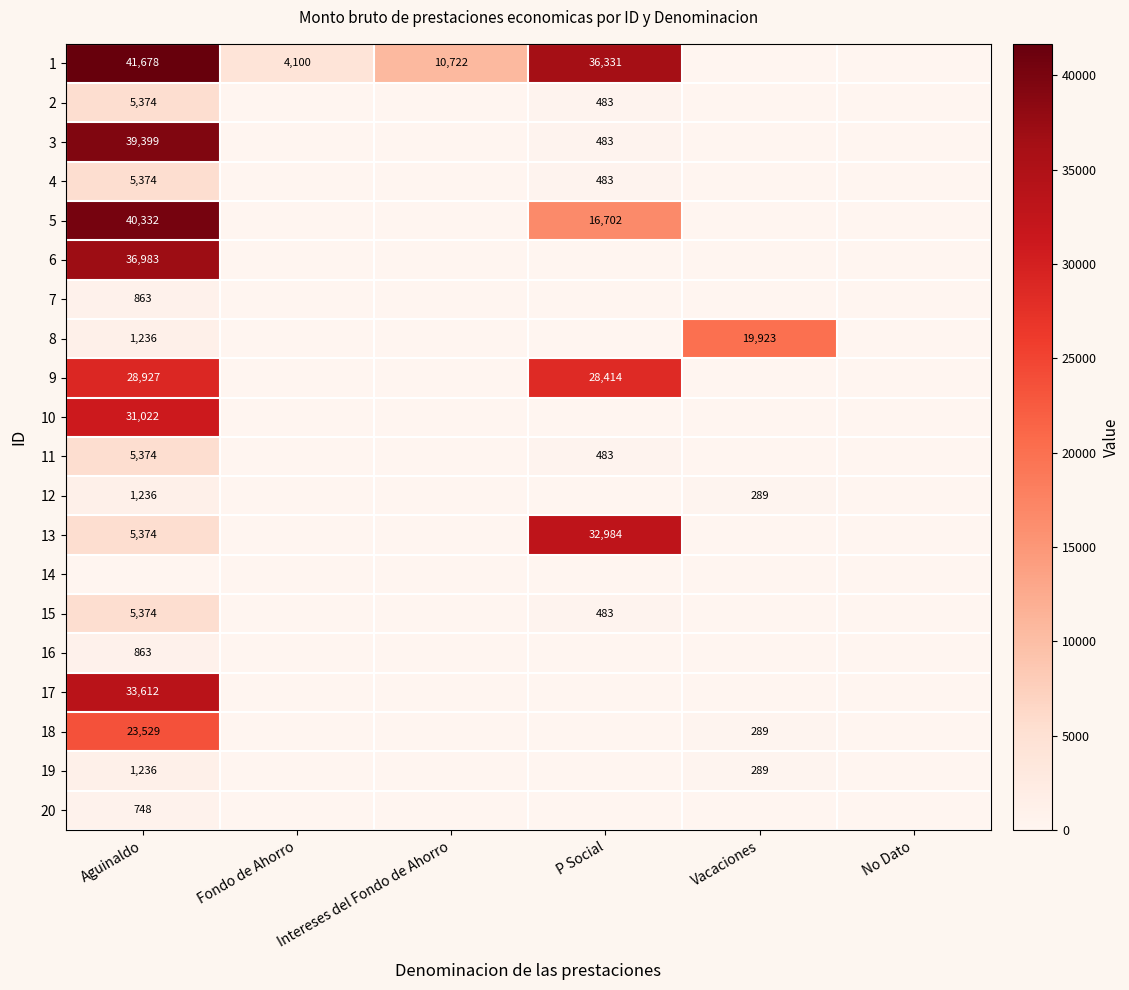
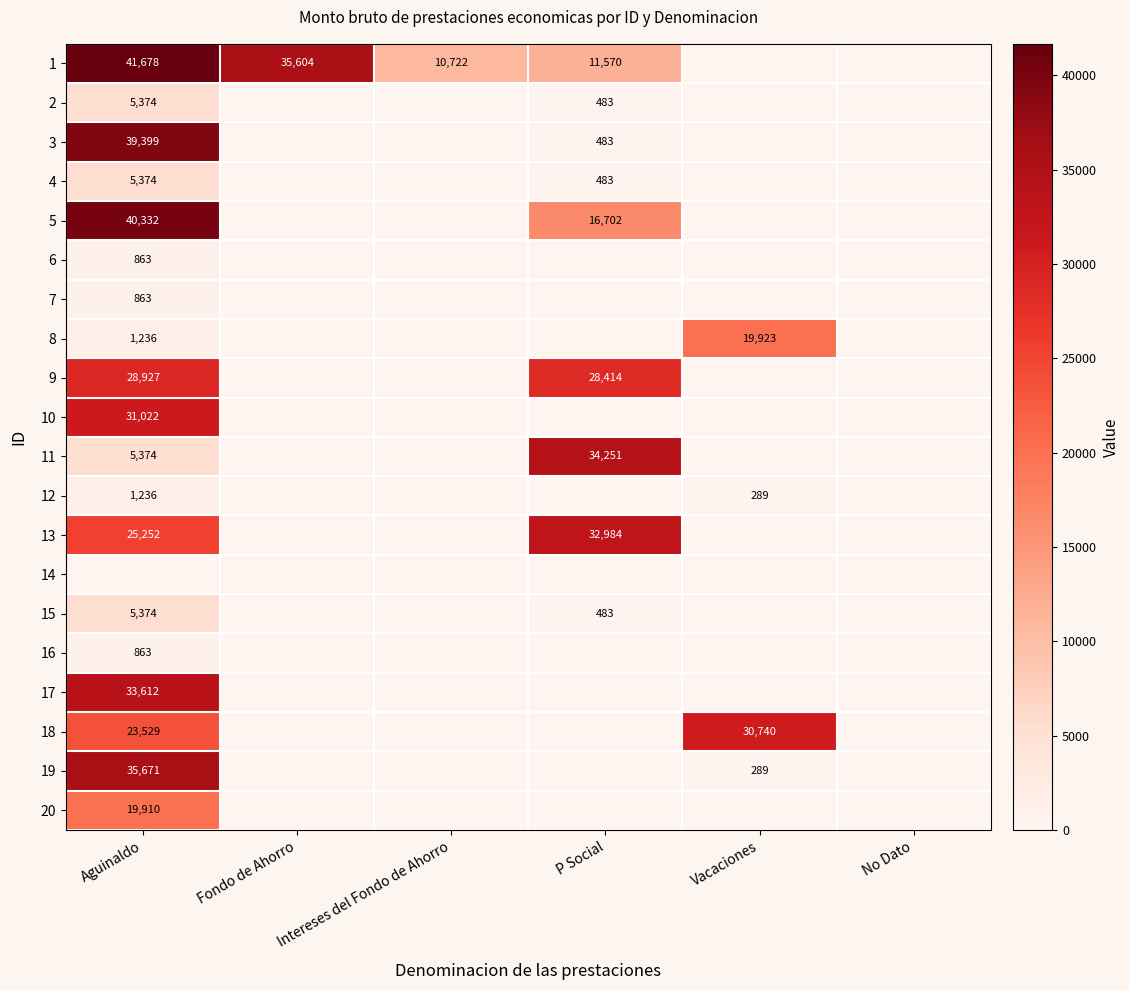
1, Fondo de Ahorro: 4,100 -> 35,604
1, P Social: 36,331 -> 11,570
6, Aguinaldo: 36,983 -> 863
11, P Social: 483 -> 34,251
13, Aguinaldo: 5,374 -> 25,252
18, Vacaciones: 289 -> 30,740
19, Aguinaldo: 1,236 -> 35,671
20, Aguinaldo: 748 -> 19,910
